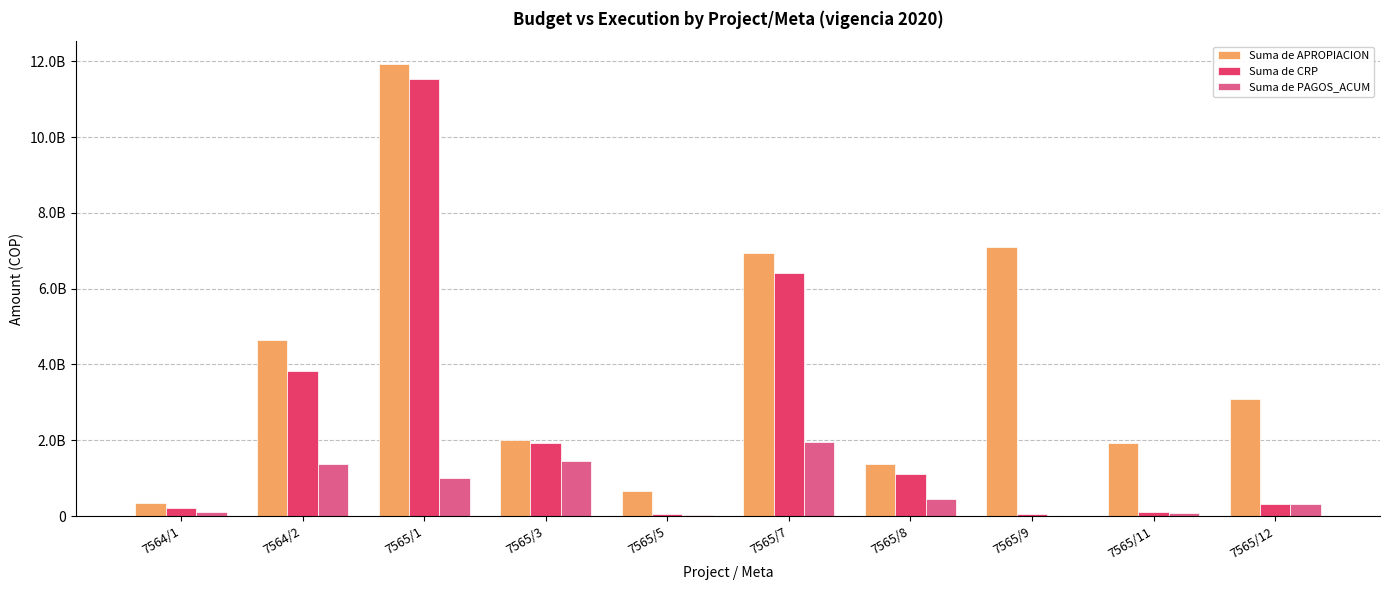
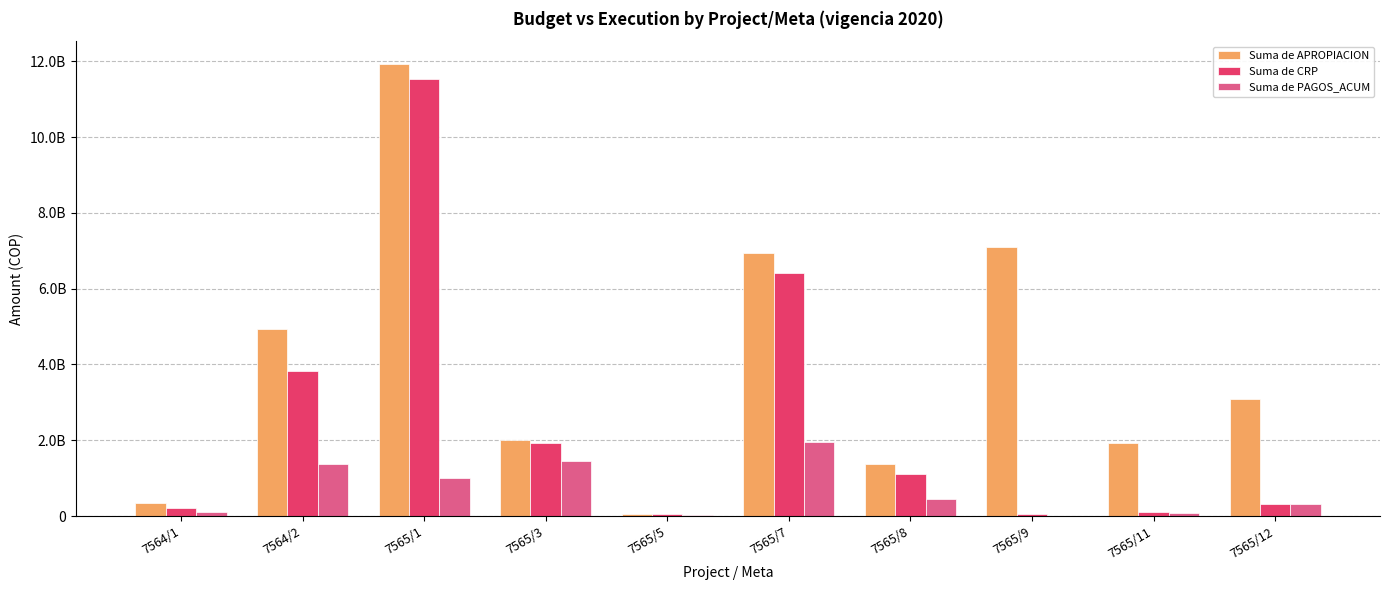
Suma de APROPIACION, 7564/2: 4700000000 -> 4900000000
Suma de APROPIACION, 7565/5: 700000000 -> 0
